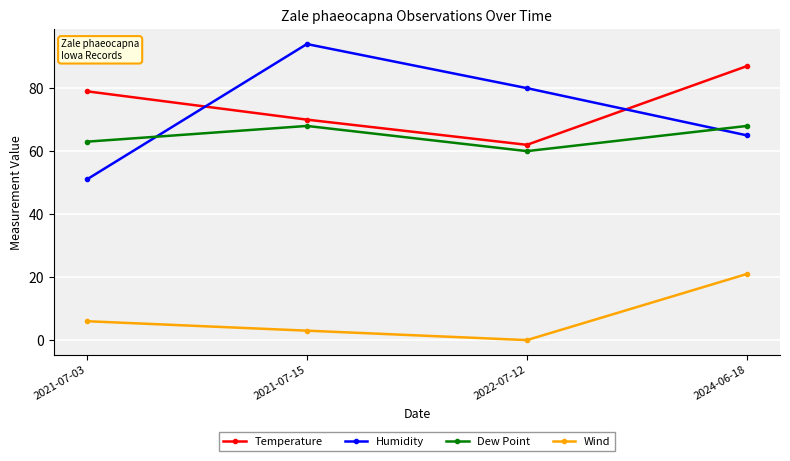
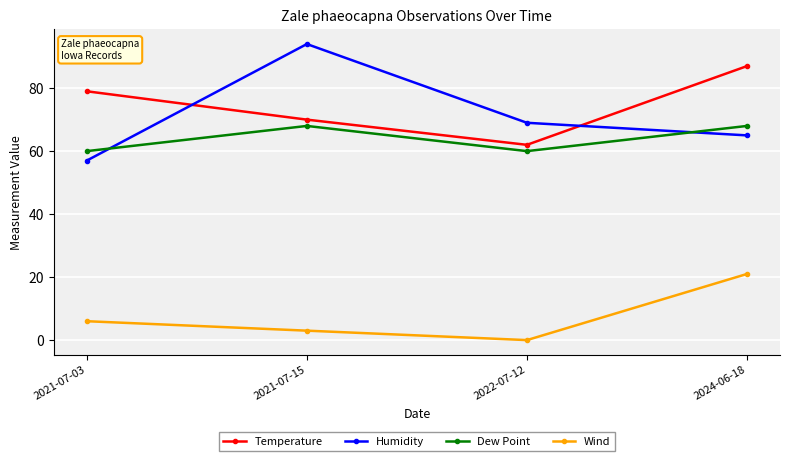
Humidity, 2021-07-03: 51 -> 57
Dew Point, 2021-07-03: 63 -> 60
Humidity, 2022-07-12: 80 -> 69
